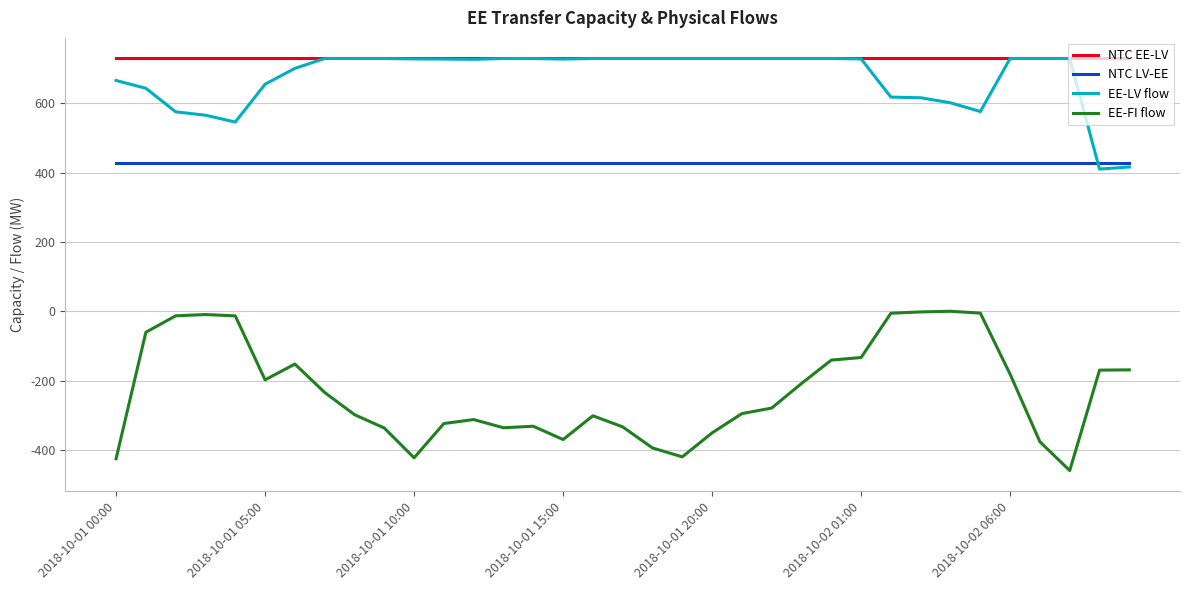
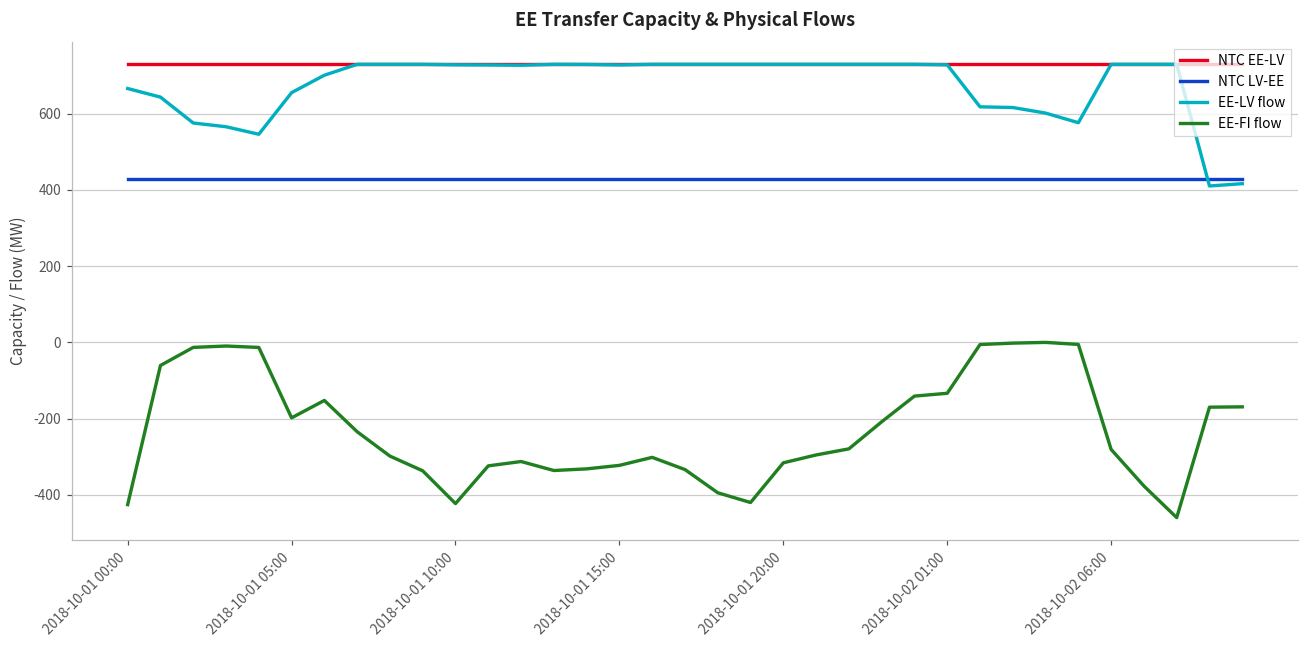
EE-FI flow, 2018-10-01 15:00: -370 -> -320
EE-FI flow, 2018-10-01 20:00: -350 -> -320
EE-FI flow, 2018-10-02 06:00: -180 -> -280
